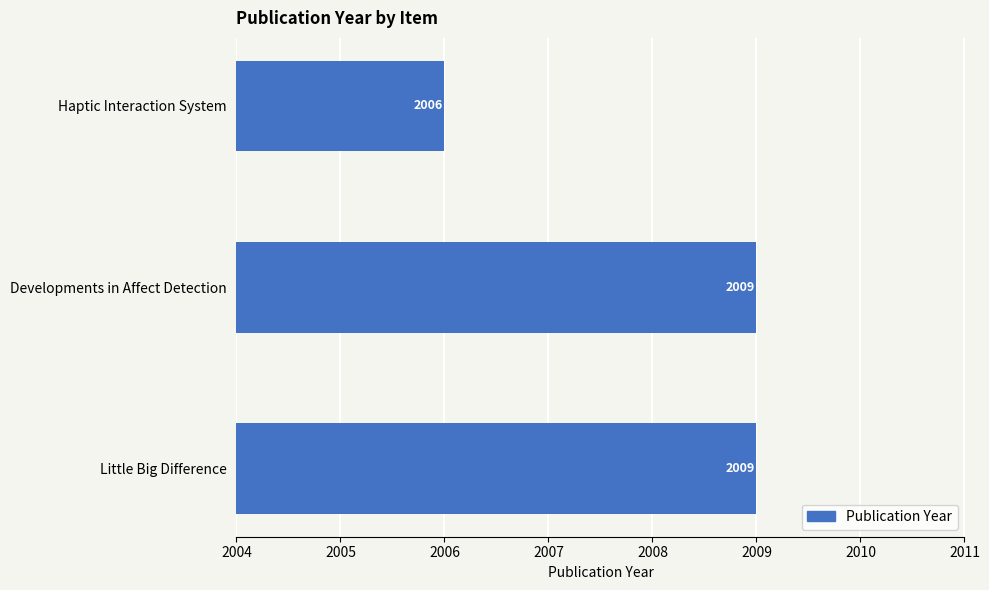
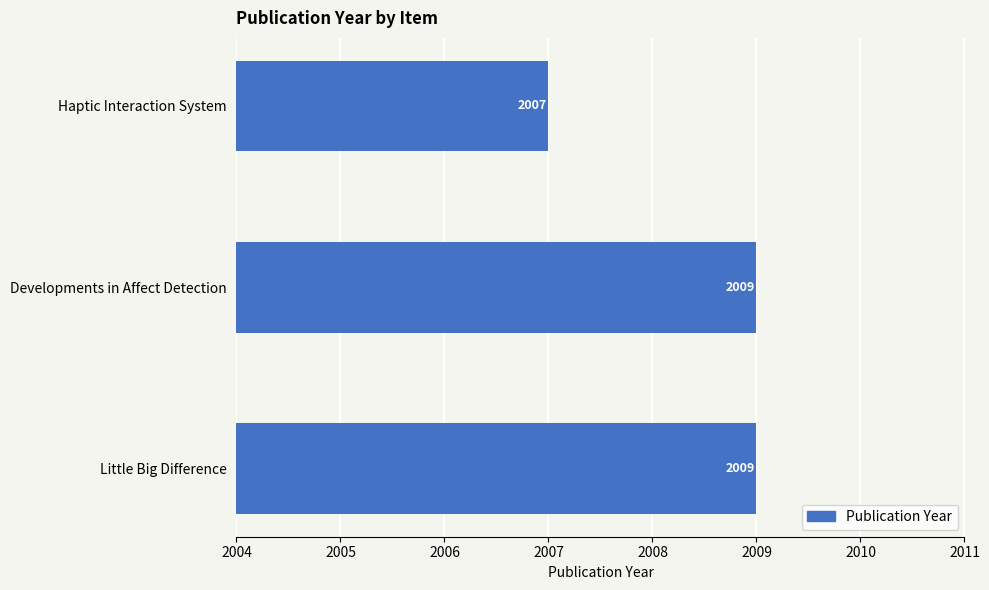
Haptic Interaction System: 2006 -> 2007
